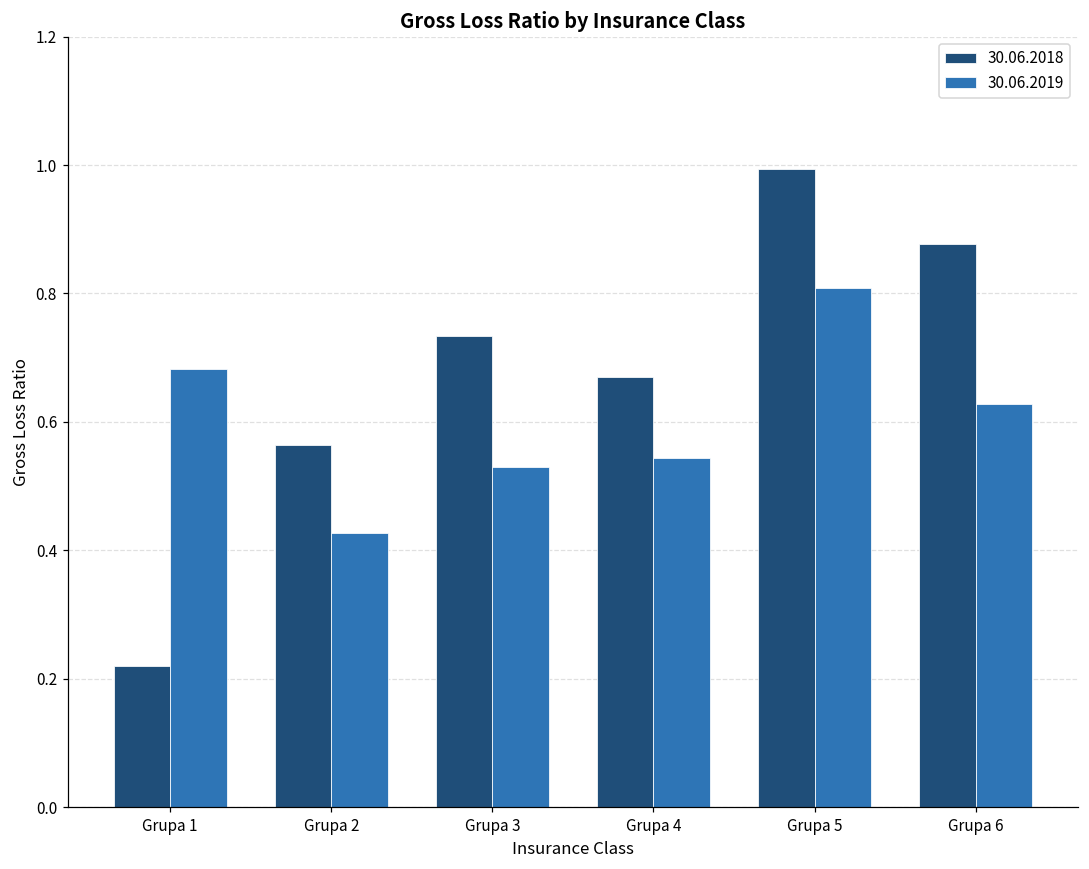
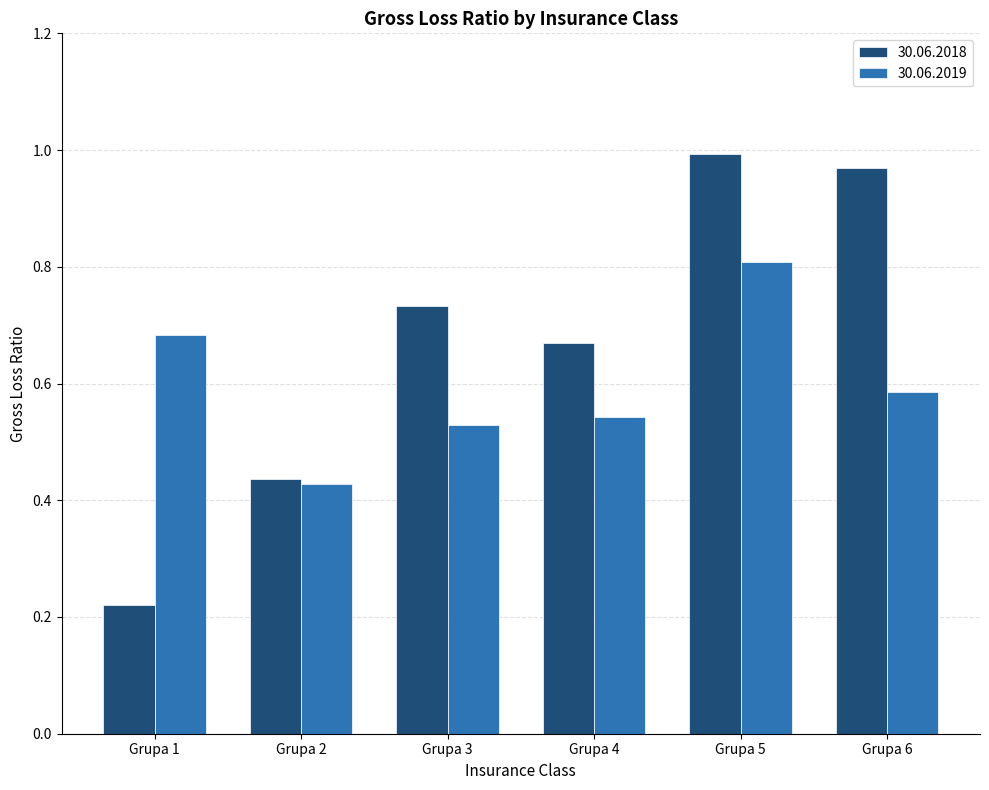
30.06.2018, Grupa 2: 0.56 -> 0.44
30.06.2018, Grupa 6: 0.88 -> 0.97
30.06.2019, Grupa 6: 0.63 -> 0.59
